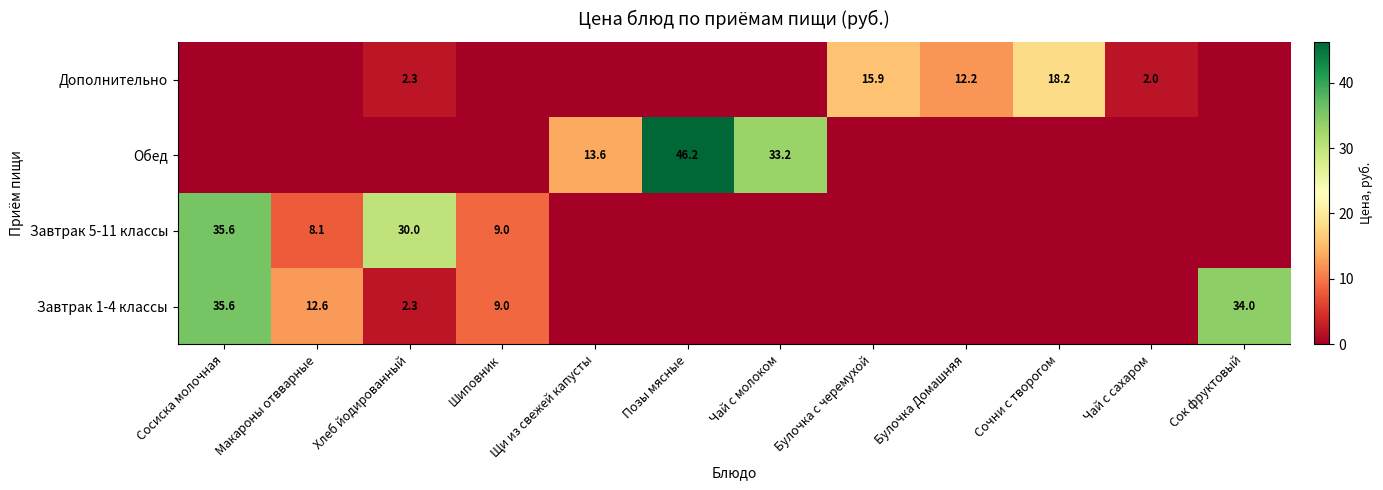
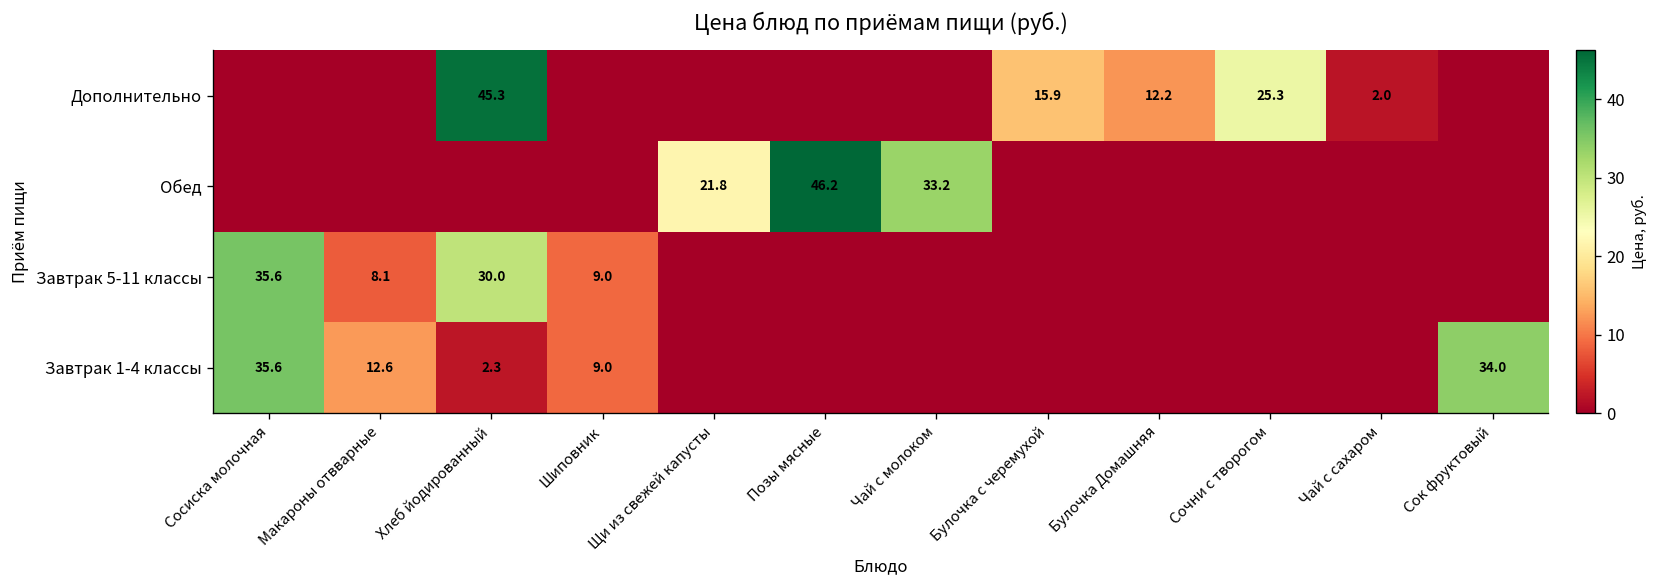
Дополнительно, Хлеб йодированный: 2.3 -> 45.3
Дополнительно, Сочни с творогом: 18.2 -> 25.3
Обед, Щи из свежей капусты: 13.6 -> 21.8
